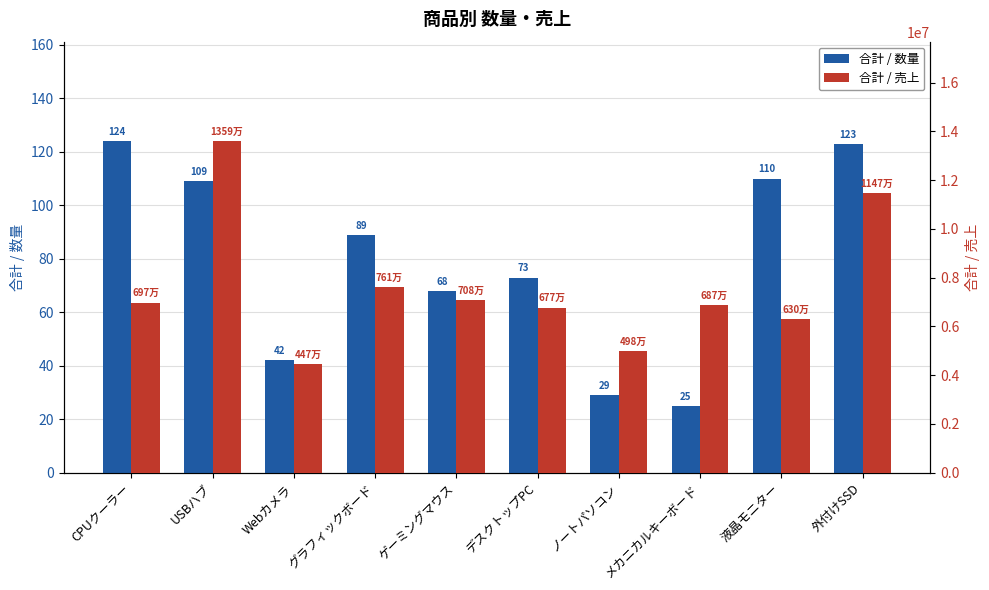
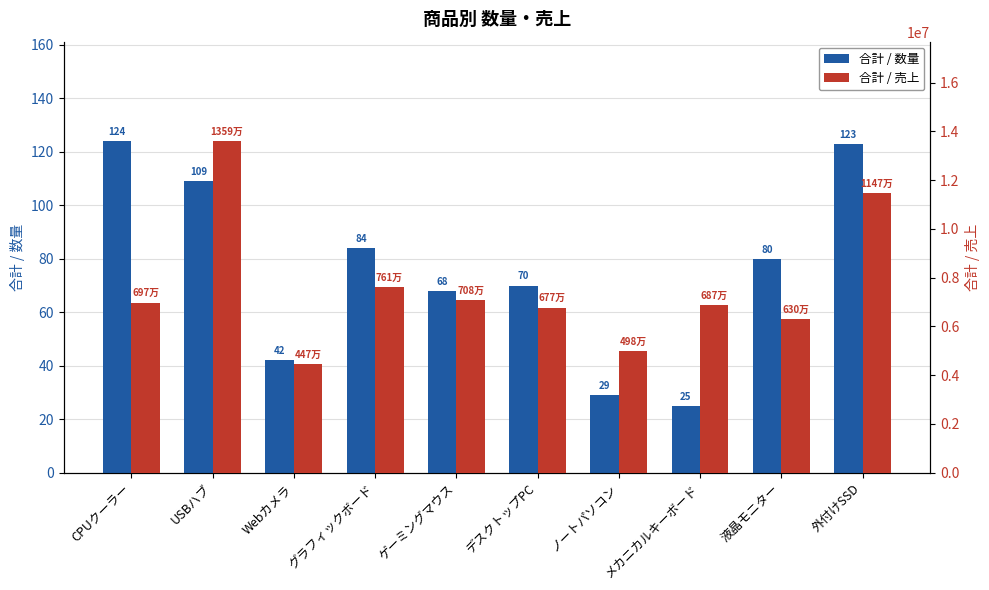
合計 / 数量, グラフィックボード: 89 -> 84
合計 / 数量, デスクトップPC: 73 -> 70
合計 / 数量, 液晶モニター: 110 -> 80
